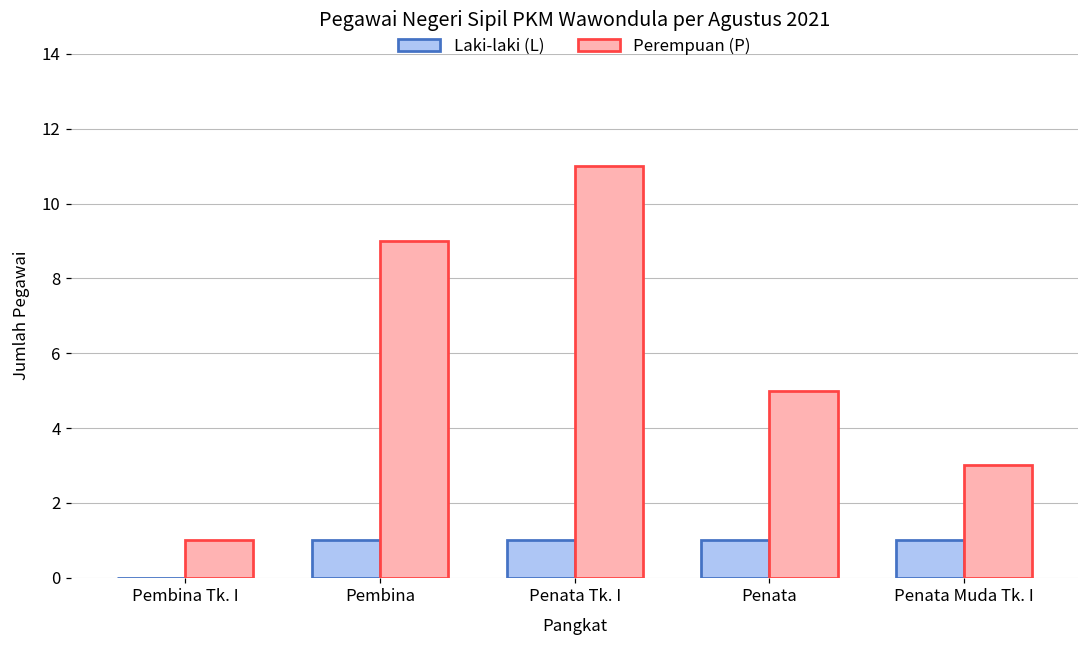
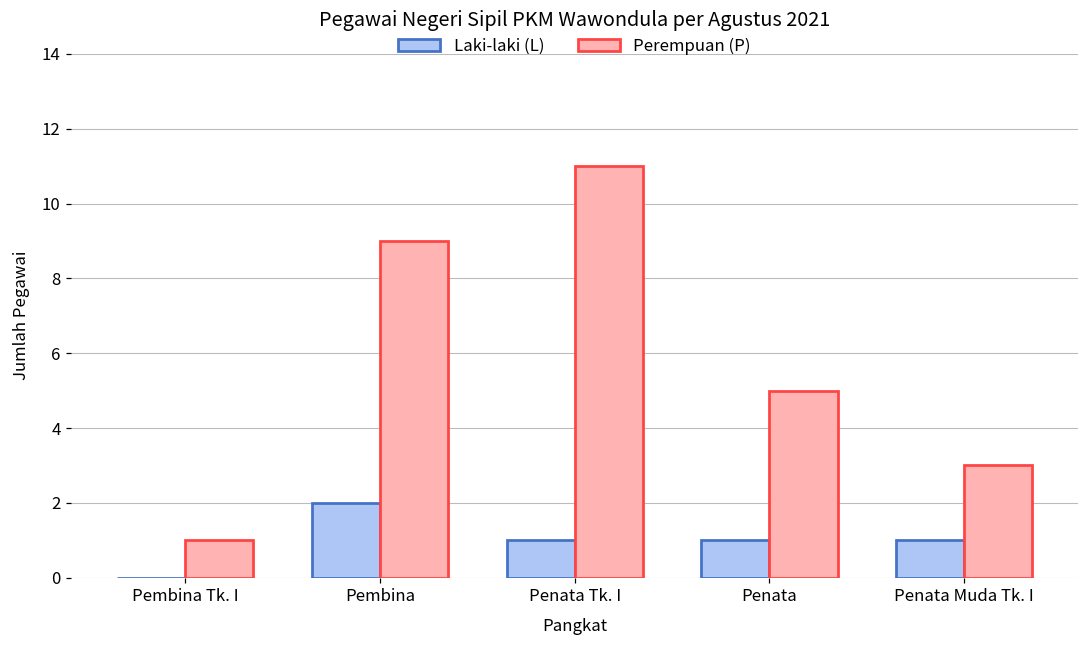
Laki-laki (L), Pembina: 1 -> 2
